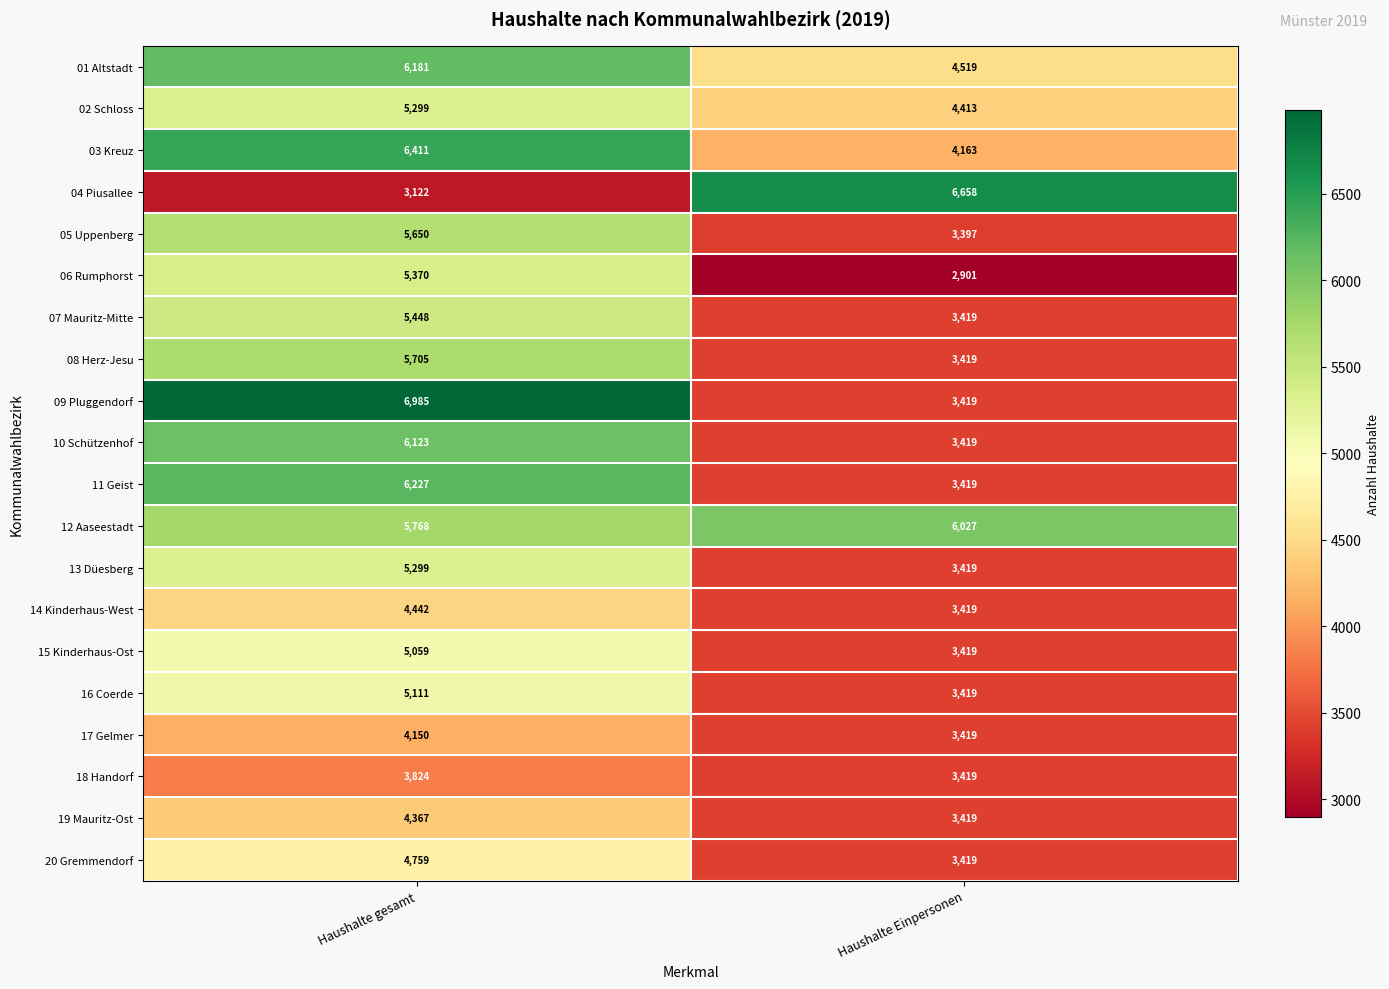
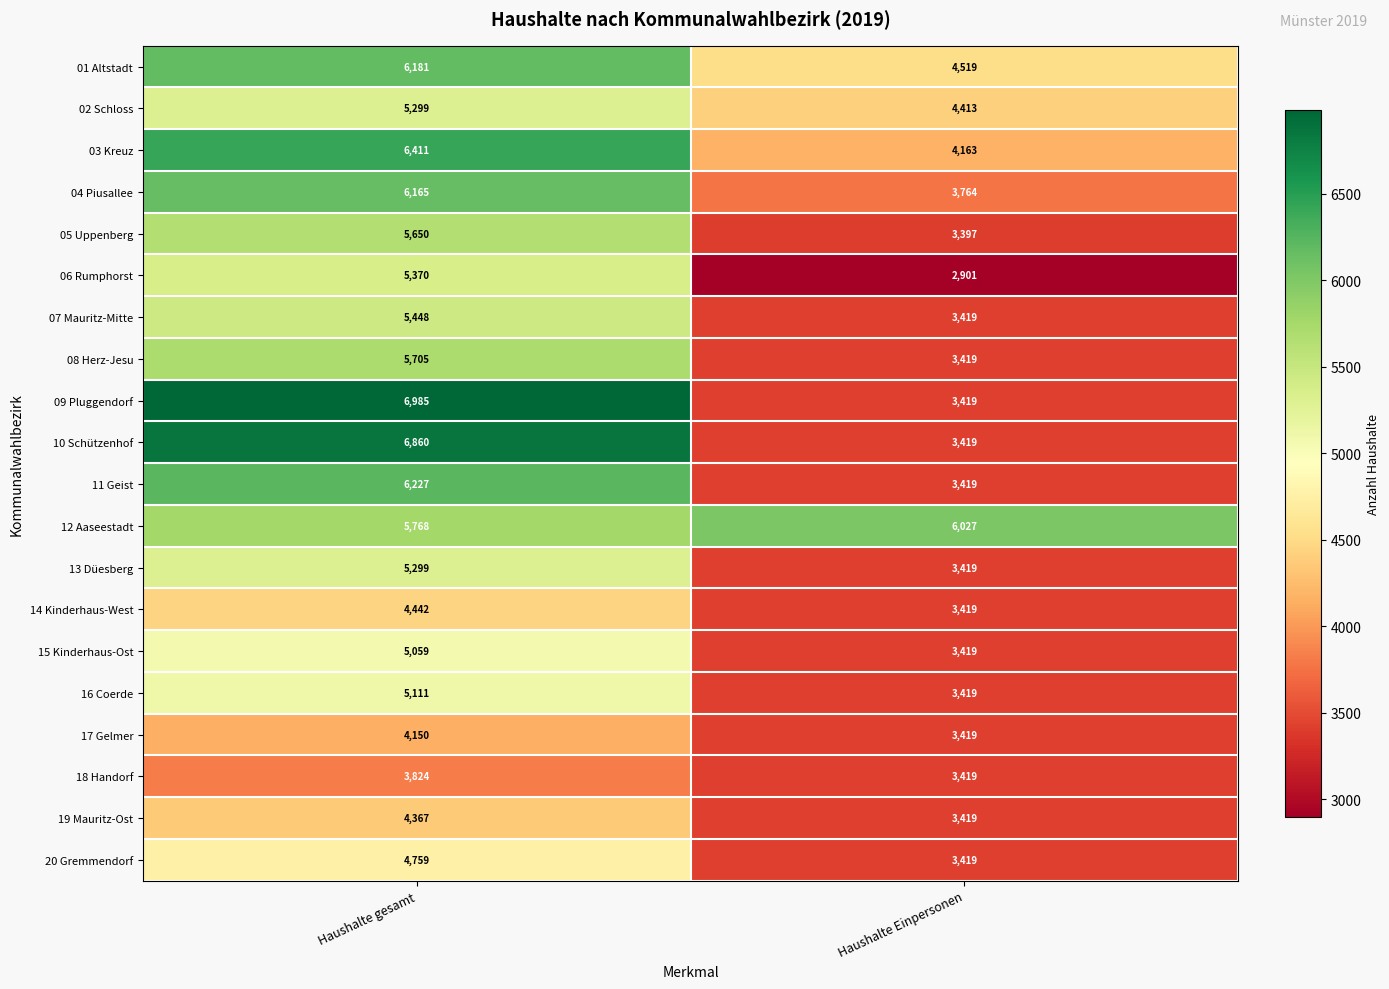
04 Piusallee, Haushalte gesamt: 3,122 -> 6,165
04 Piusallee, Haushalte Einpersonen: 6,658 -> 3,764
10 Schützenhof, Haushalte gesamt: 6,123 -> 6,860
